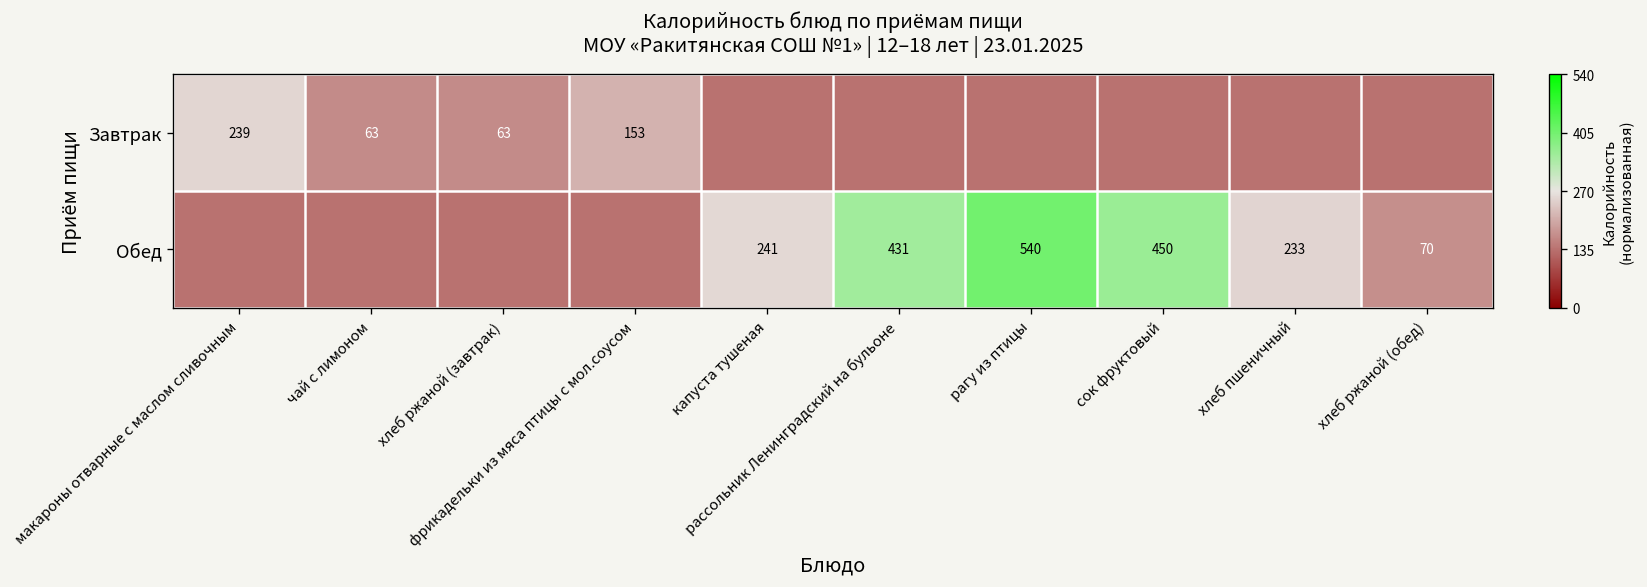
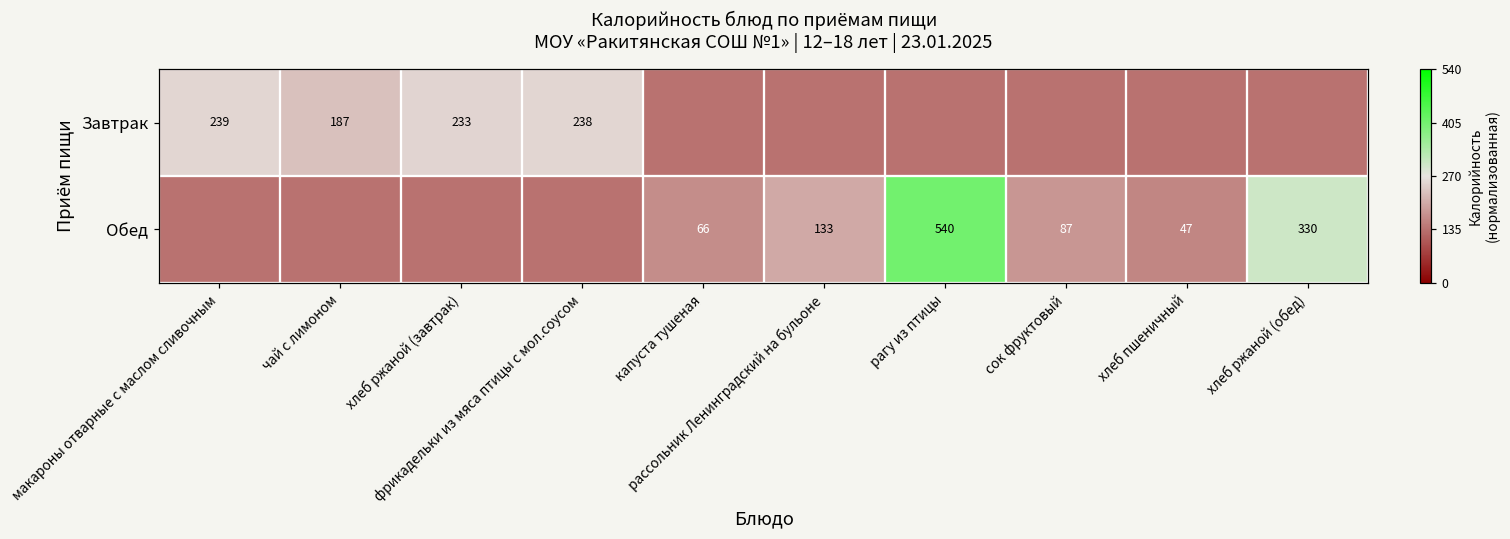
Завтрак, чай с лимоном: 63 -> 187
Завтрак, хлеб ржаной (завтрак): 63 -> 233
Завтрак, фрикадельки из мяса птицы с мол.соусом: 153 -> 238
Обед, капуста тушеная: 241 -> 66
Обед, рассольник Ленинградский на бульоне: 431 -> 133
Обед, сок фруктовый: 450 -> 87
Обед, хлеб пшеничный: 233 -> 47
Обед, хлеб ржаной (обед): 70 -> 330
